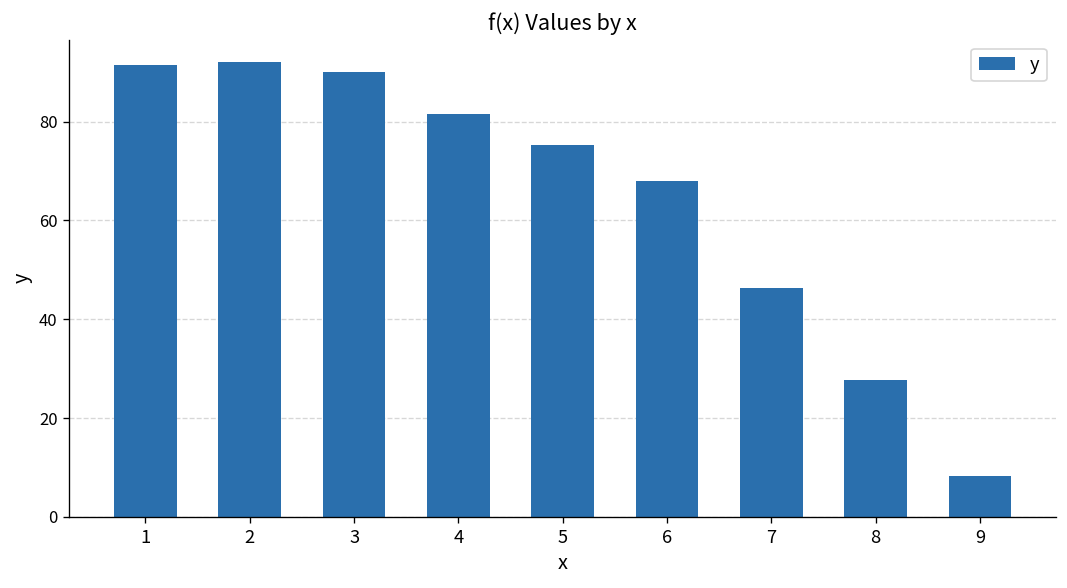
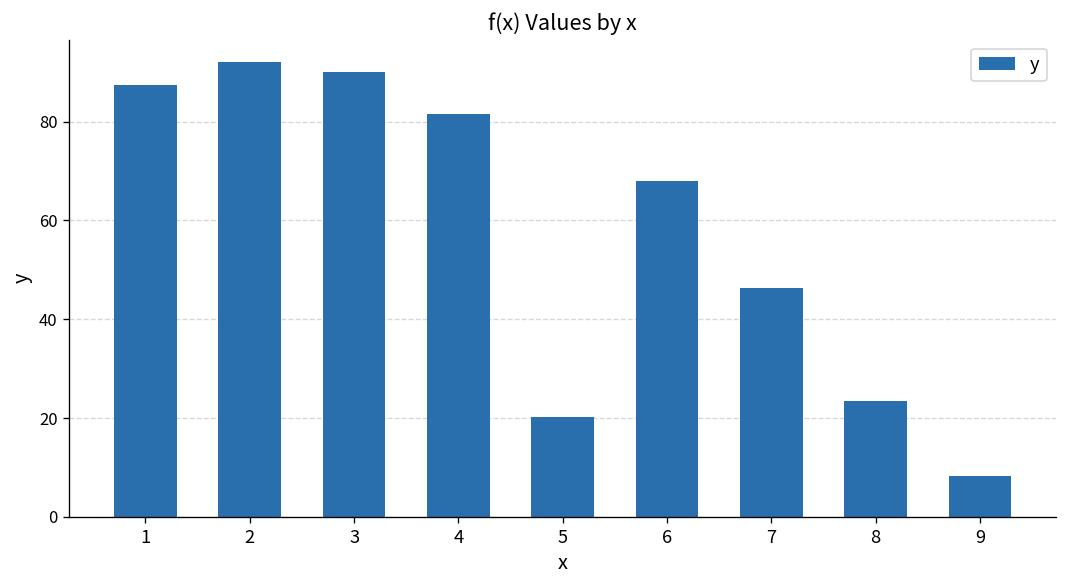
1: 91 -> 87
5: 75 -> 20
8: 28 -> 24
